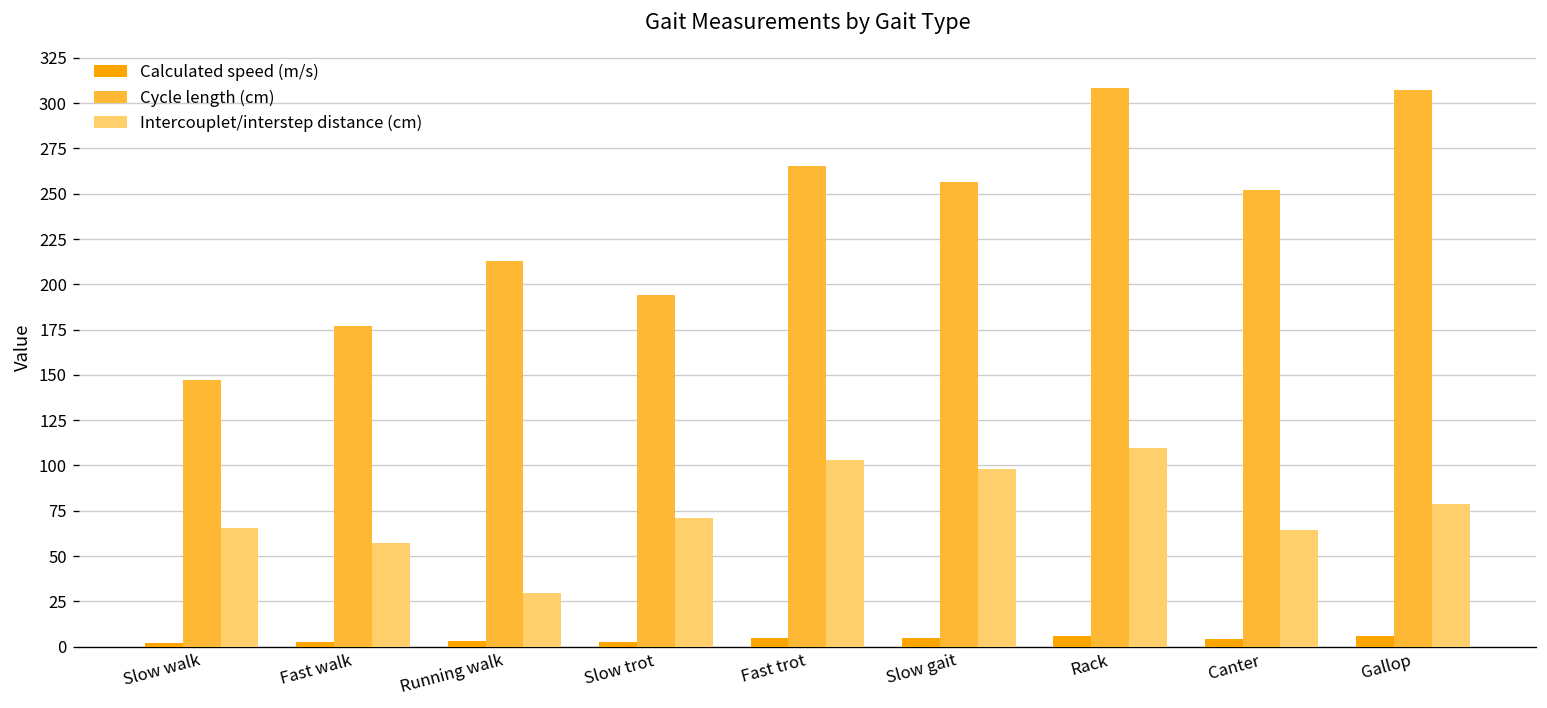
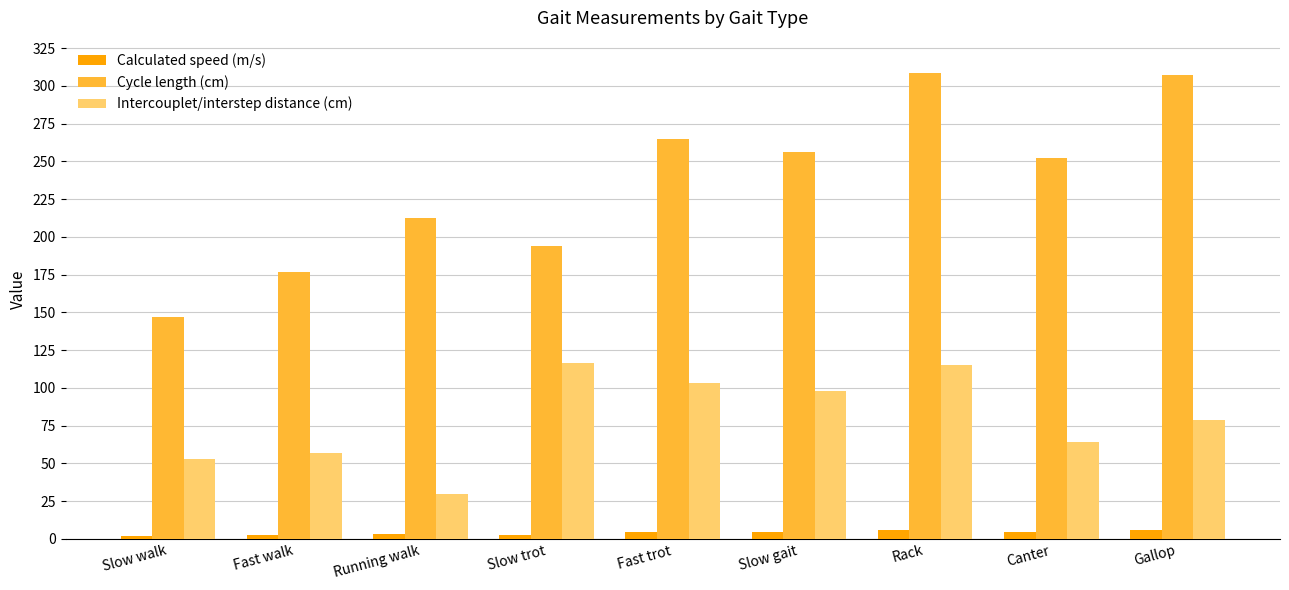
Intercouplet/interstep distance (cm), Slow walk: 66 -> 53
Intercouplet/interstep distance (cm), Slow trot: 71 -> 117
Intercouplet/interstep distance (cm), Rack: 110 -> 115
